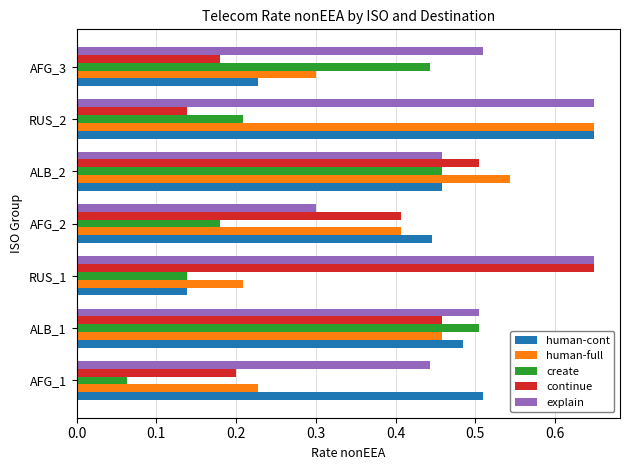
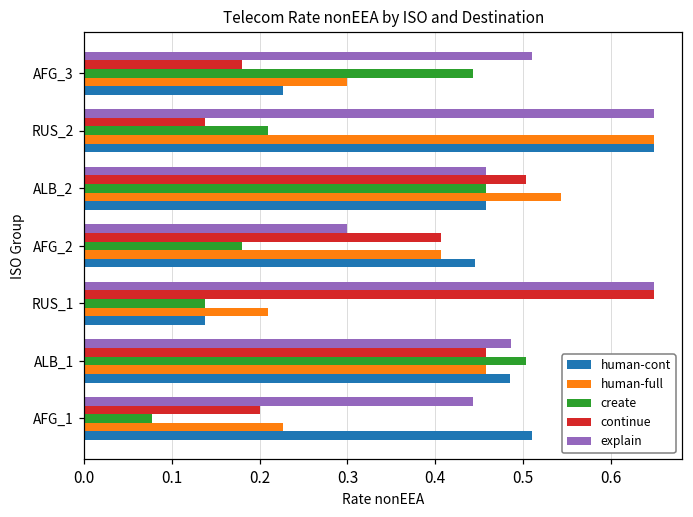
explain, ALB_1: 0.50 -> 0.49
create, AFG_1: 0.06 -> 0.08
